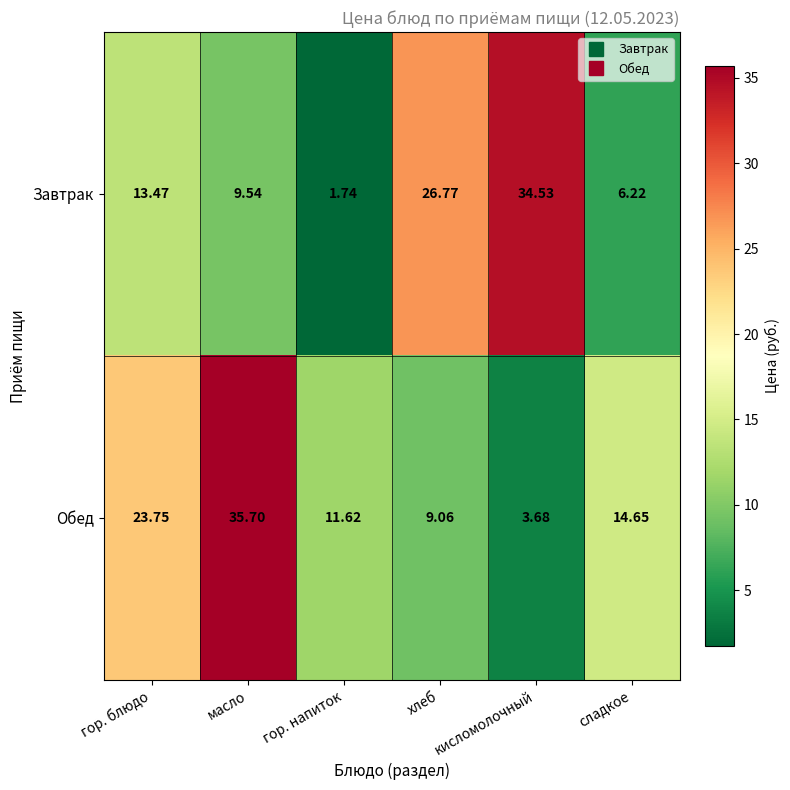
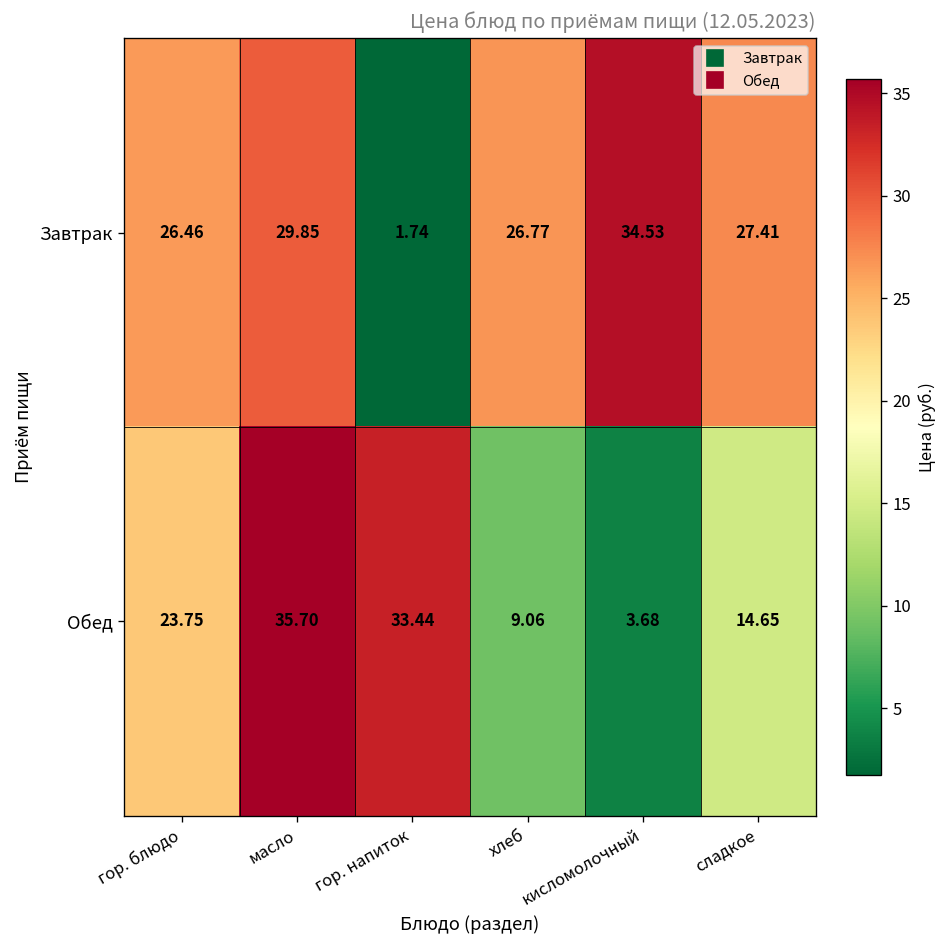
Завтрак, гор. блюдо: 13.47 -> 26.46
Завтрак, масло: 9.54 -> 29.85
Завтрак, сладкое: 6.22 -> 27.41
Обед, гор. напиток: 11.62 -> 33.44
